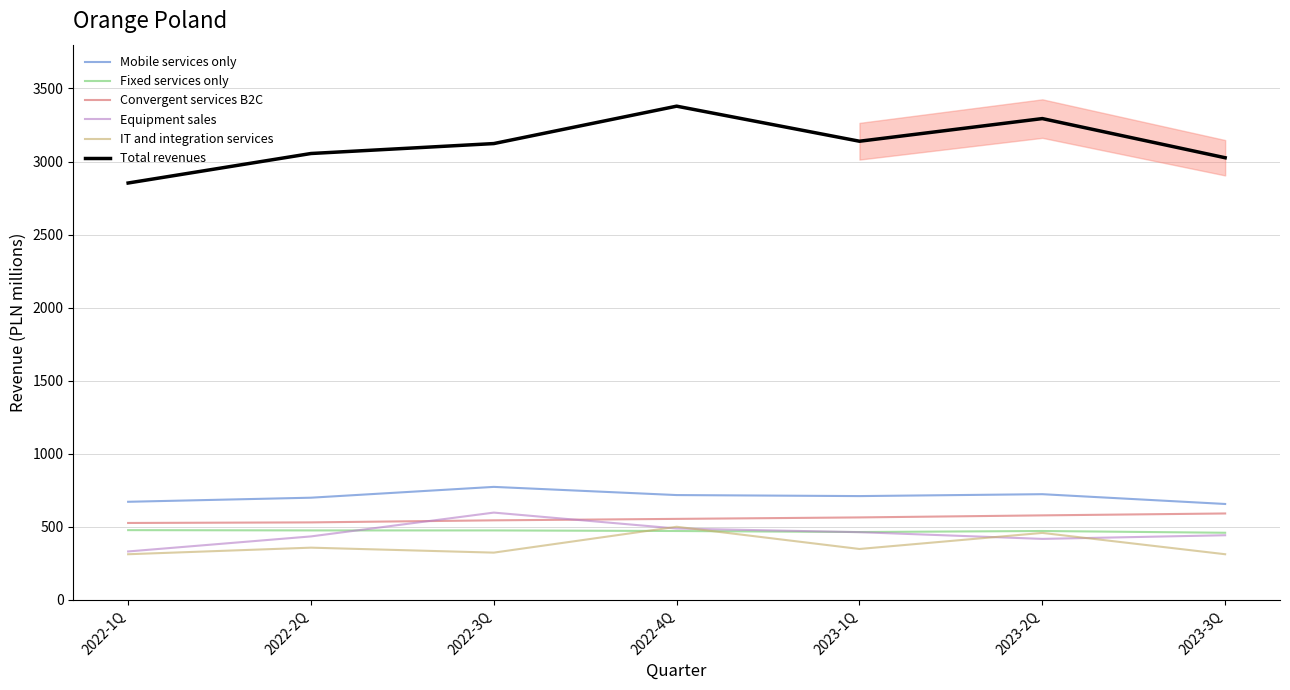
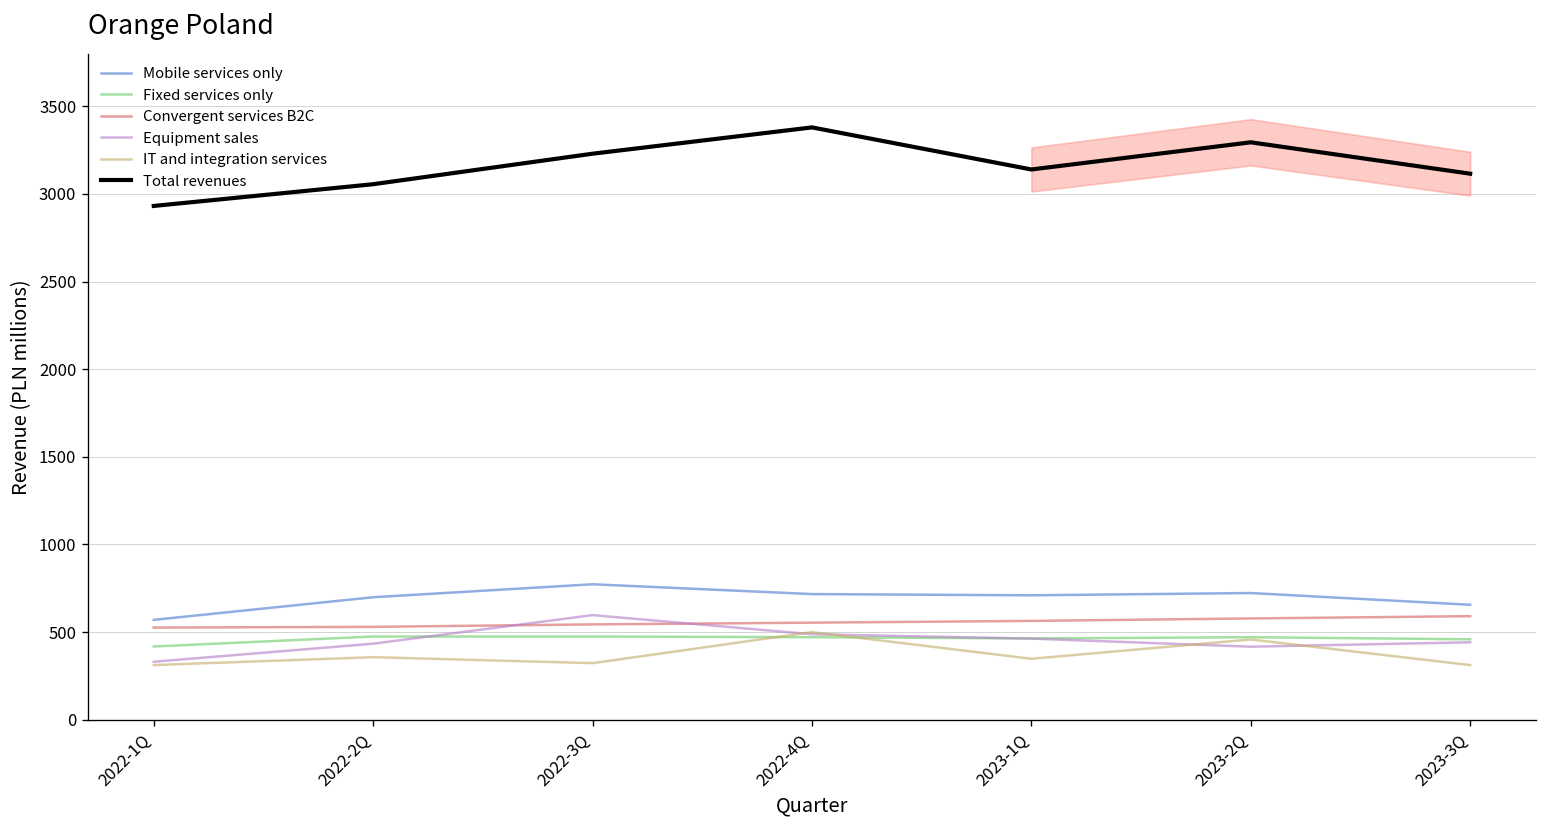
Mobile services only, 2022-1Q: 670 -> 570
Fixed services only, 2022-1Q: 480 -> 420
Total revenues, 2022-1Q: 2850 -> 2930
Total revenues, 2022-3Q: 3120 -> 3230
Total revenues, 2023-3Q: 3030 -> 3120
